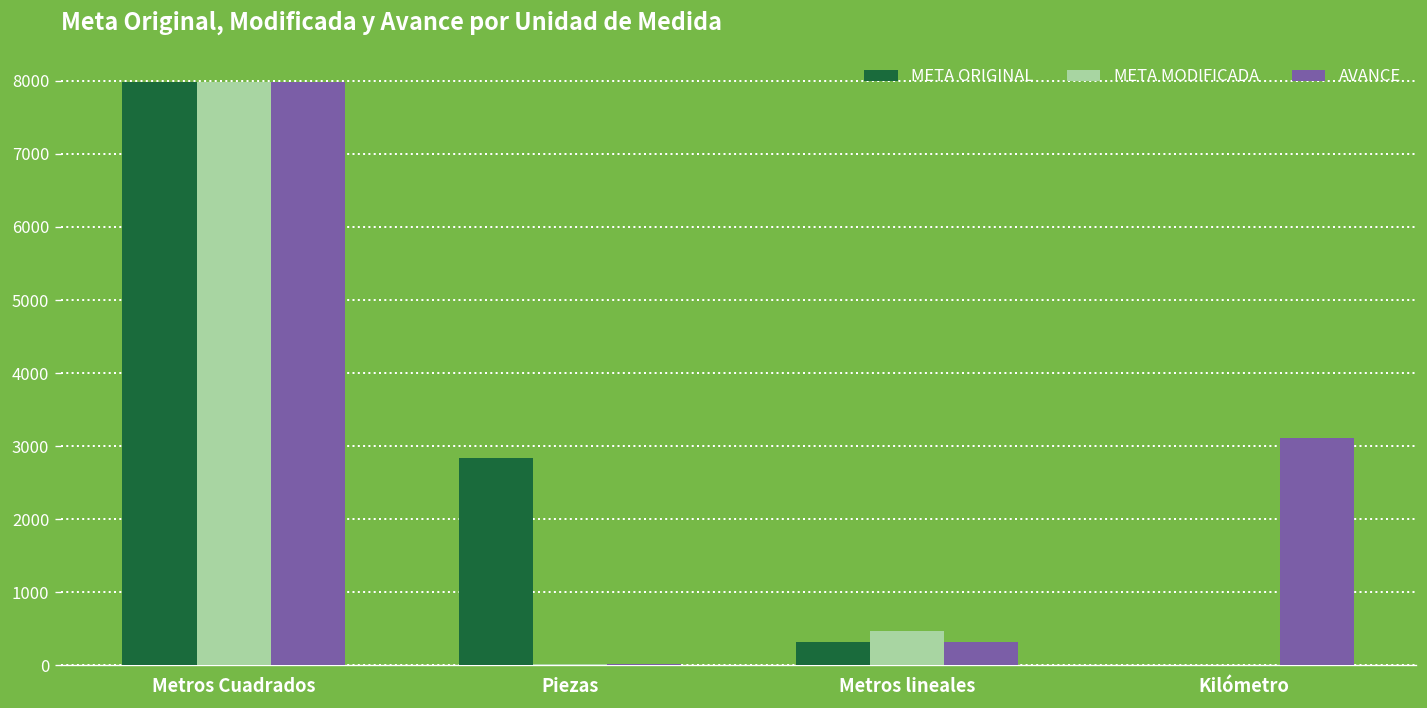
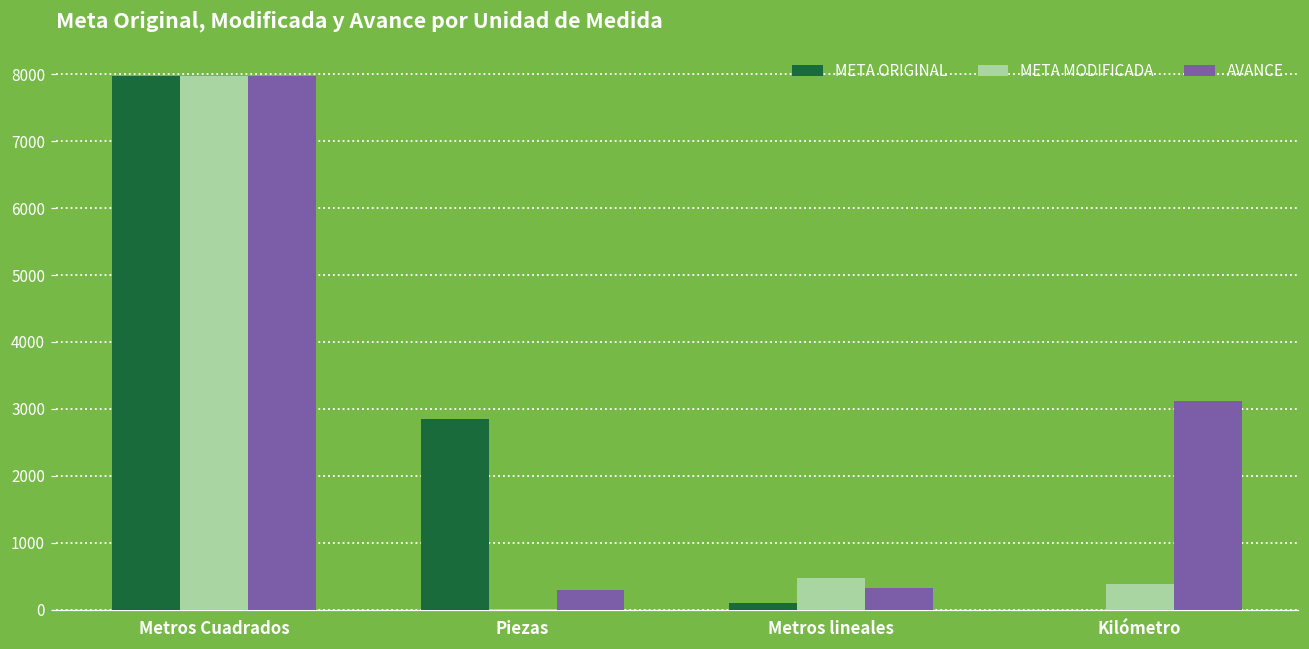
AVANCE, Piezas: 0 -> 300
META ORIGINAL, Metros lineales: 300 -> 100
META MODIFICADA, Kilómetro: 0 -> 400
